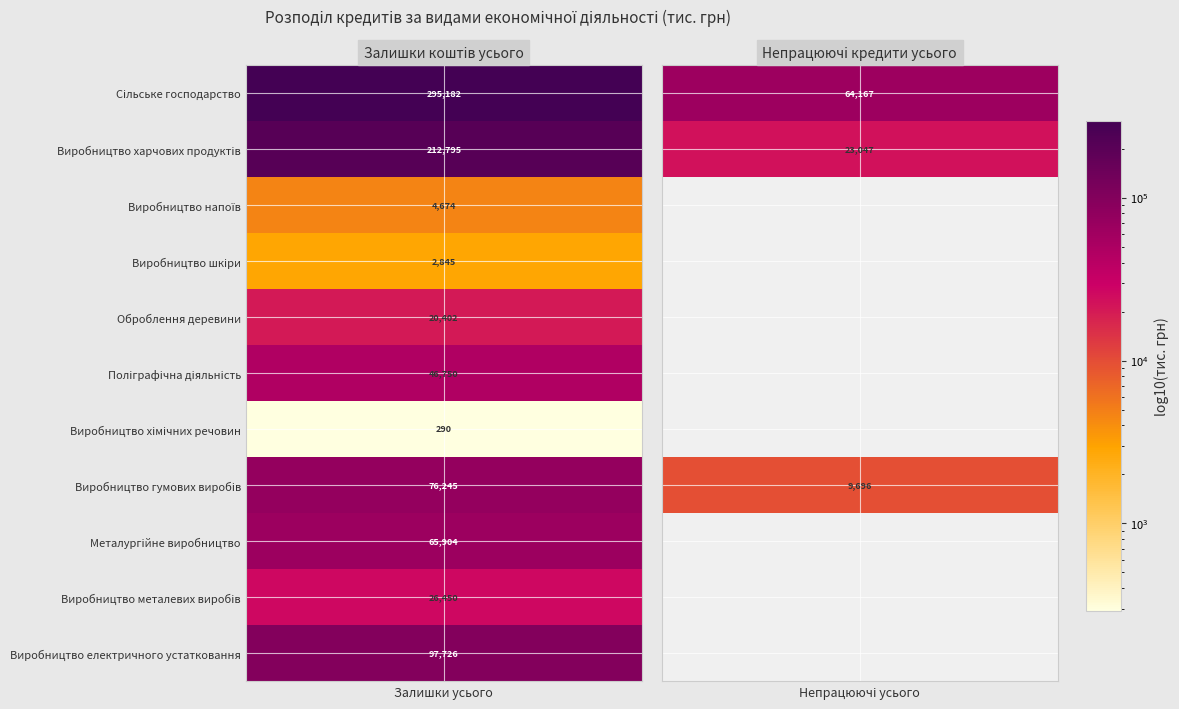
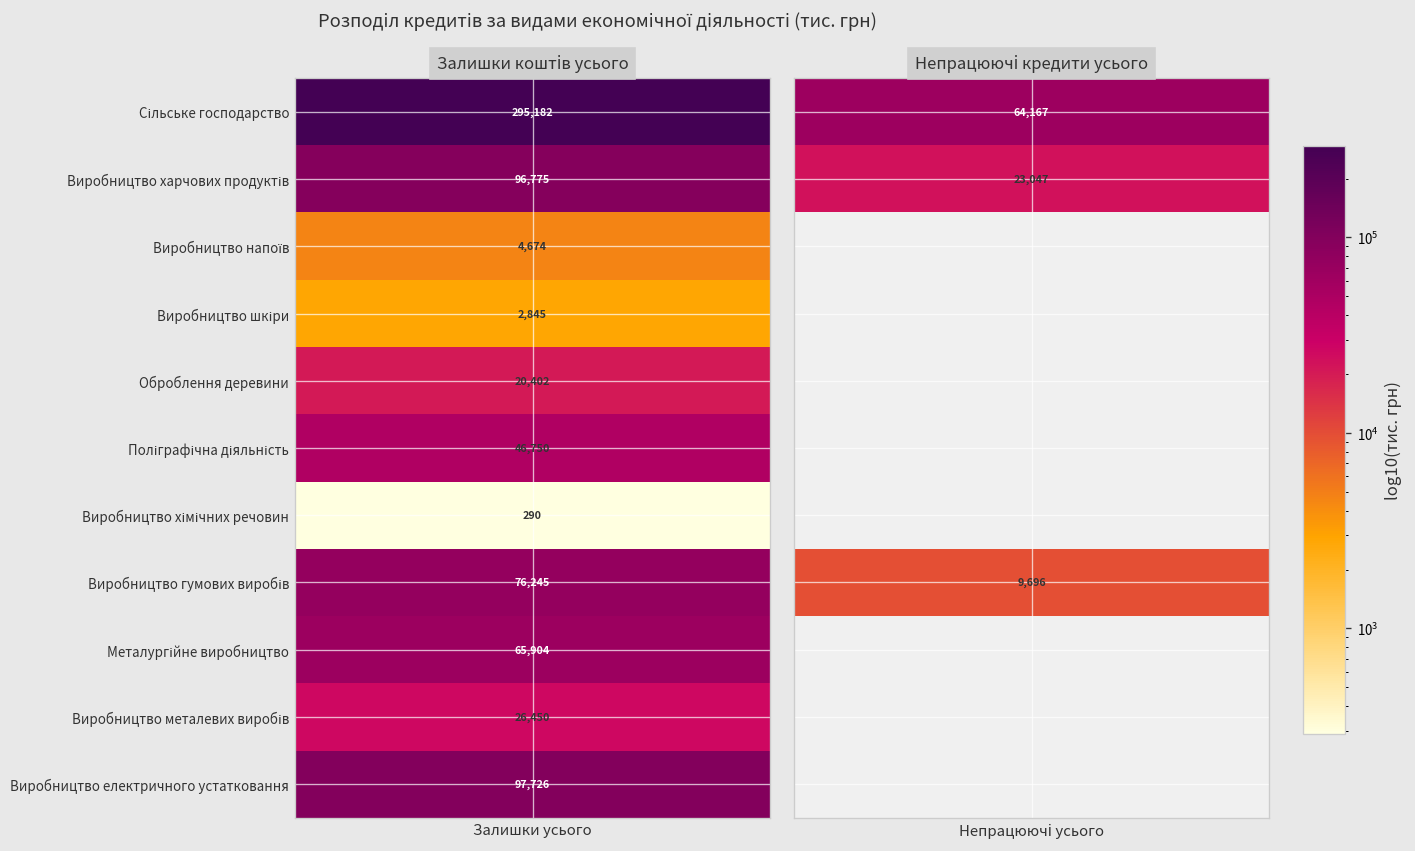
Залишки коштів усього, Виробництво харчових продуктів, Залишки усього: 212,795 -> 96,775
